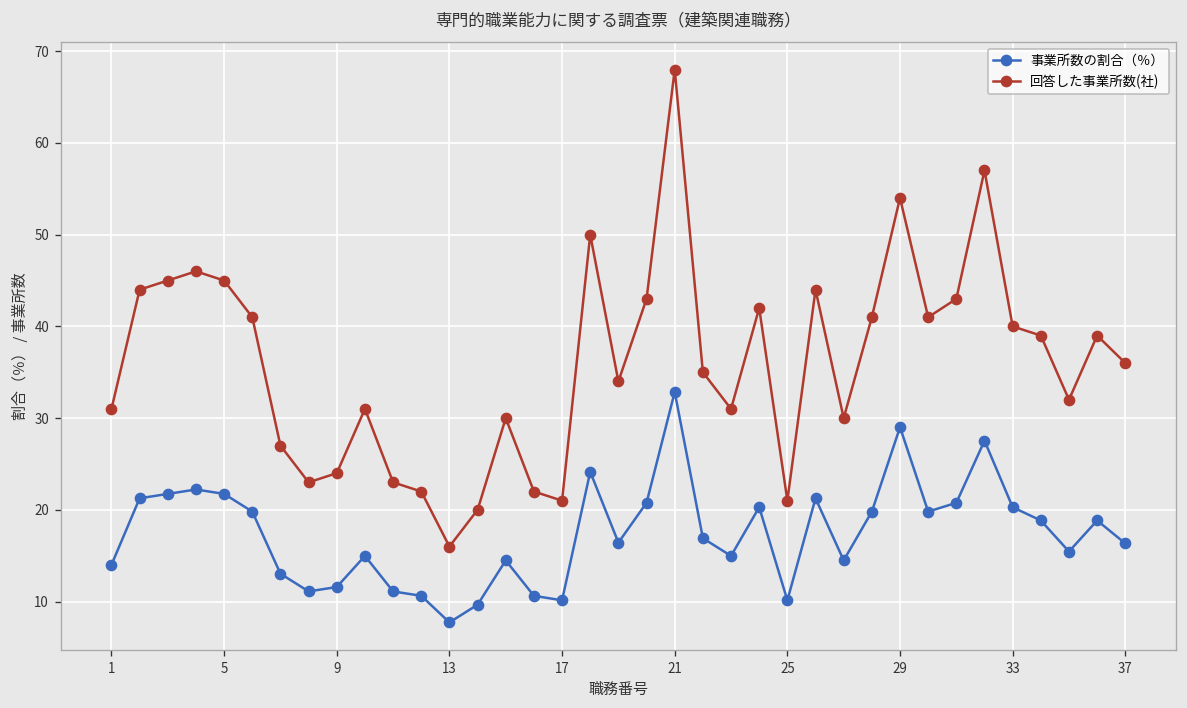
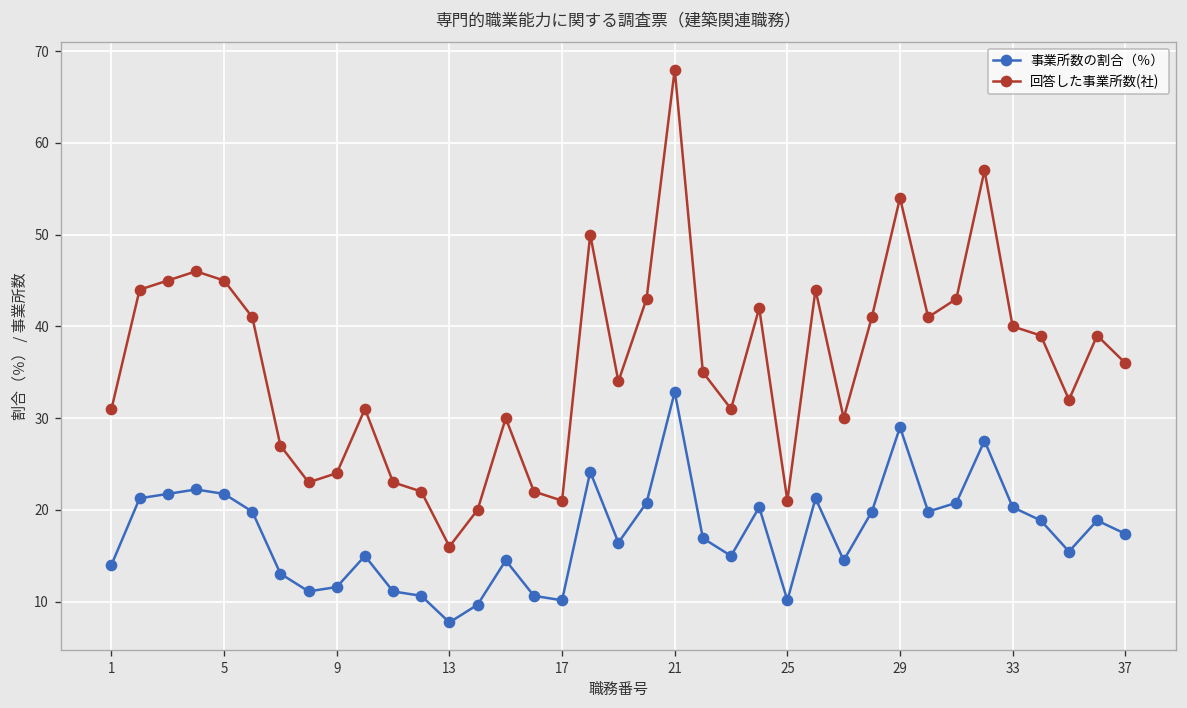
事業所数の割合（％）, 37: 16 -> 17
